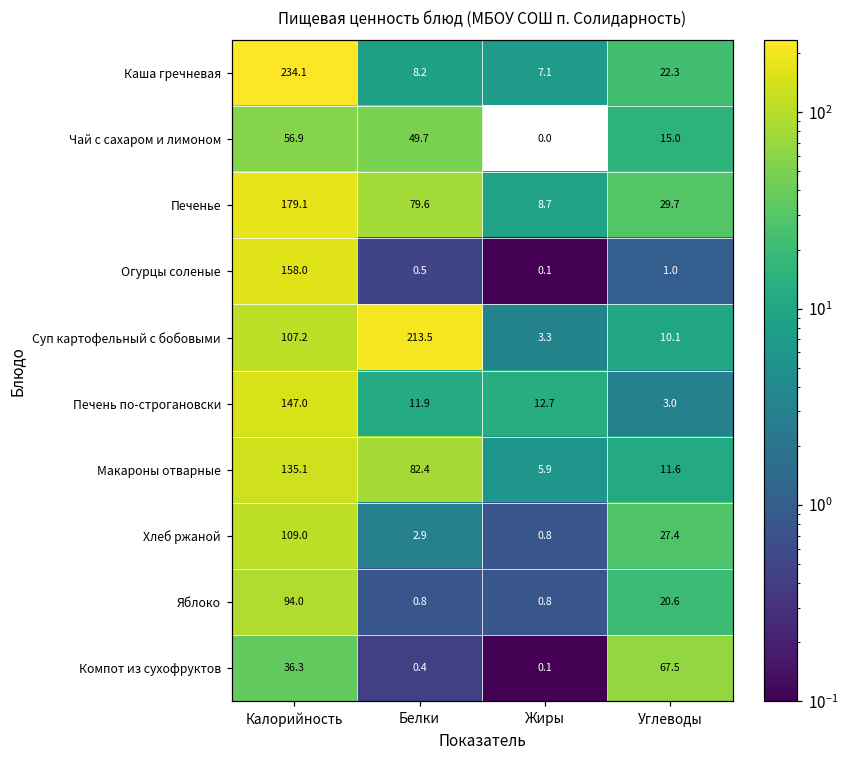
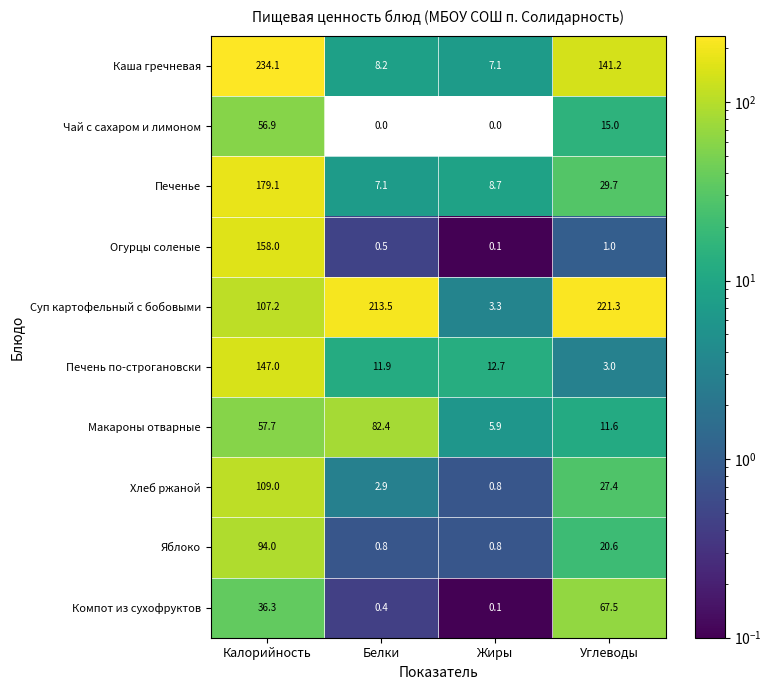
Каша гречневая, Углеводы: 22.3 -> 141.2
Чай с сахаром и лимоном, Белки: 49.7 -> 0.0
Печенье, Белки: 79.6 -> 7.1
Суп картофельный с бобовыми, Углеводы: 10.1 -> 221.3
Макароны отварные, Калорийность: 135.1 -> 57.7
